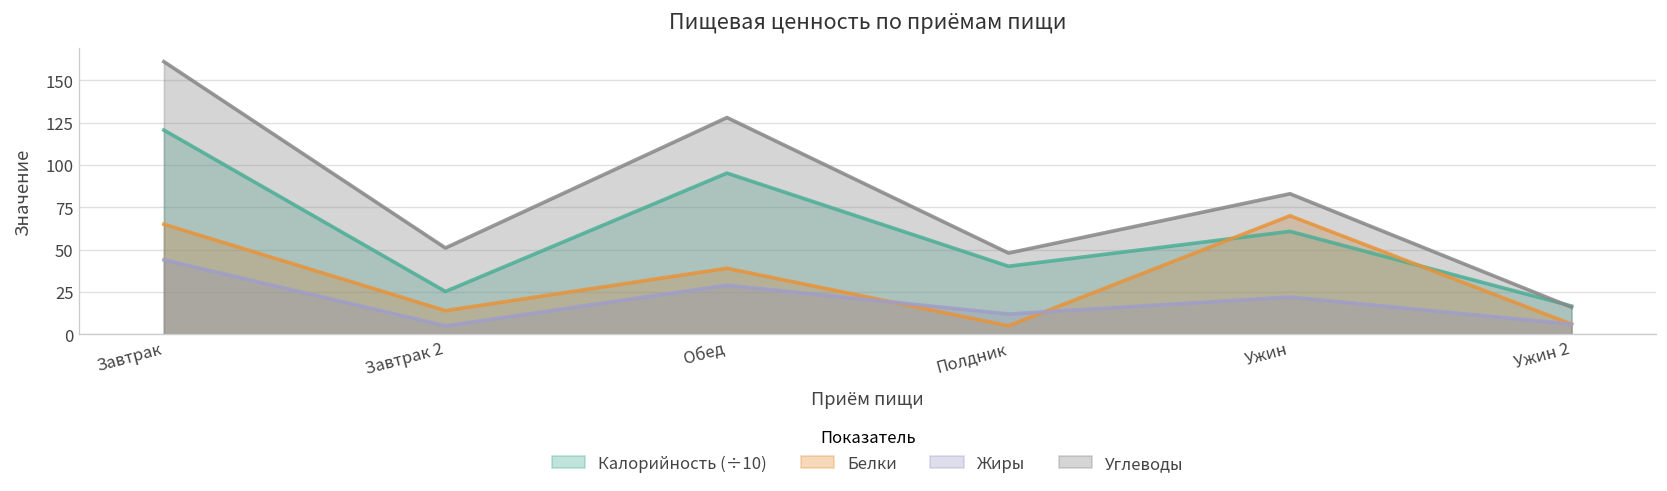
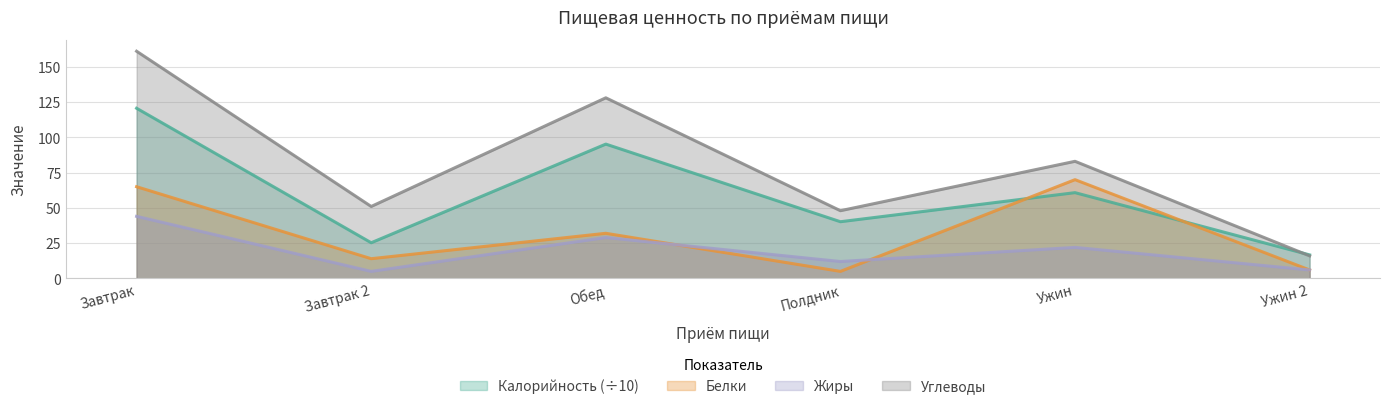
Белки, Обед: 39 -> 32
